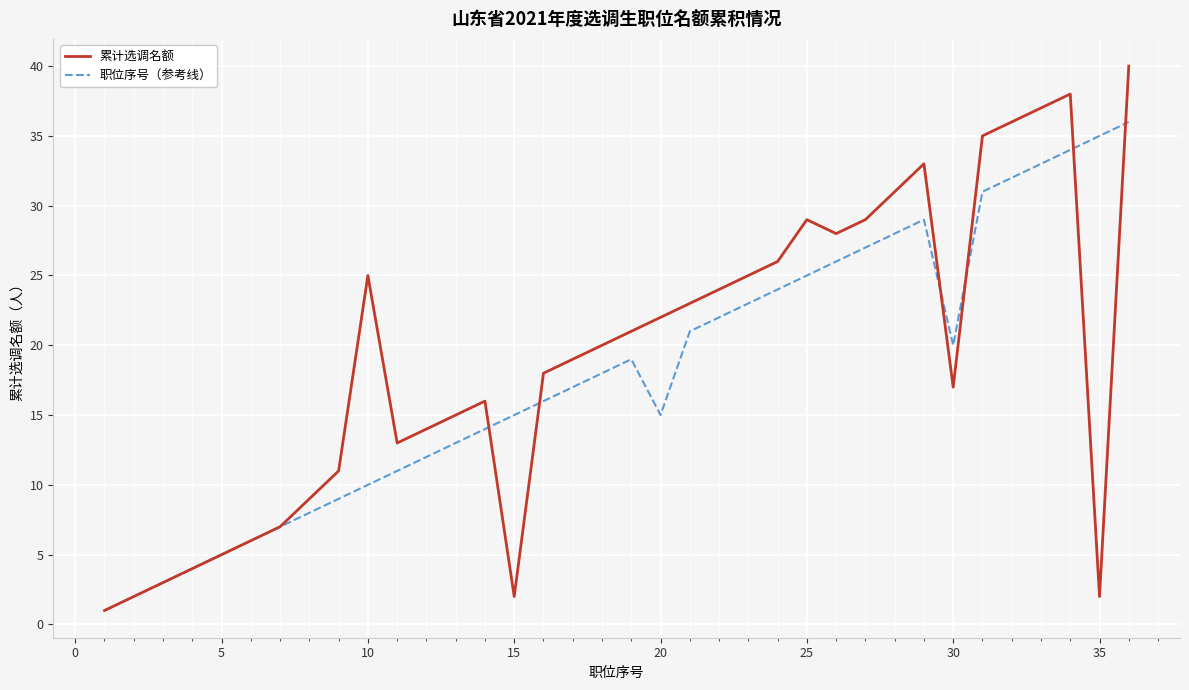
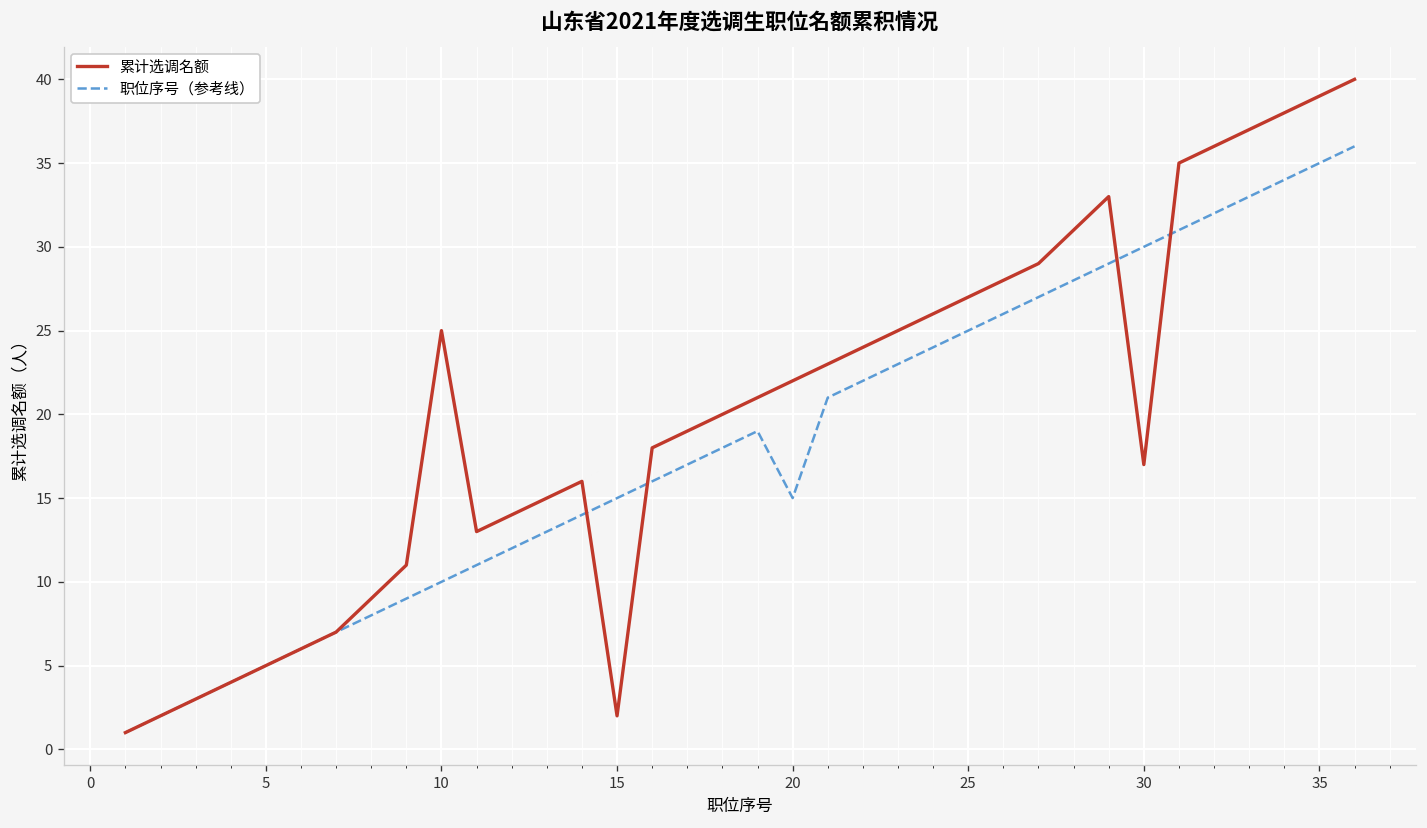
累计选调名额, 25: 29 -> 27
职位序号（参考线）, 30: 20 -> 30
累计选调名额, 35: 2 -> 39
